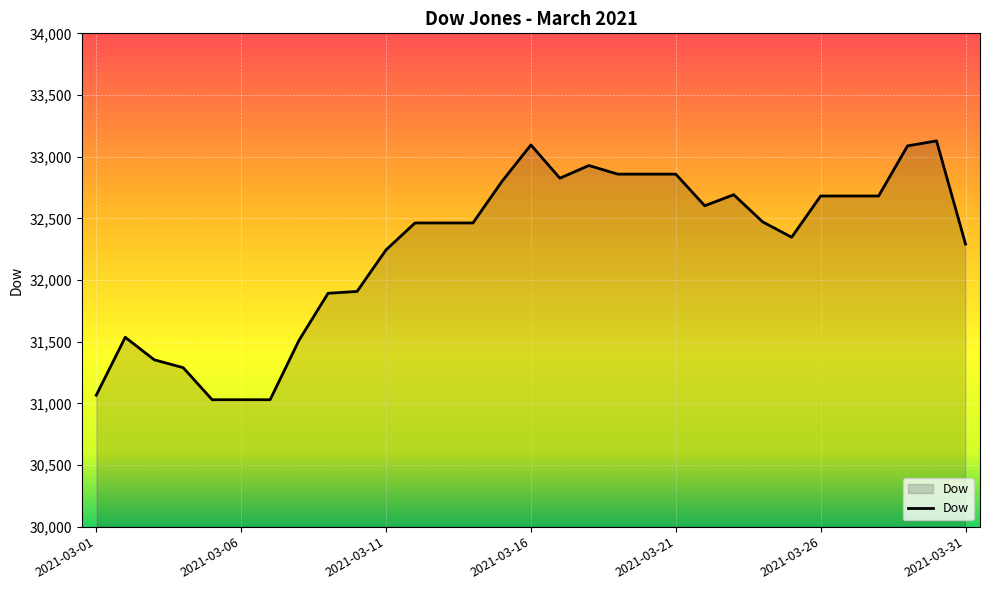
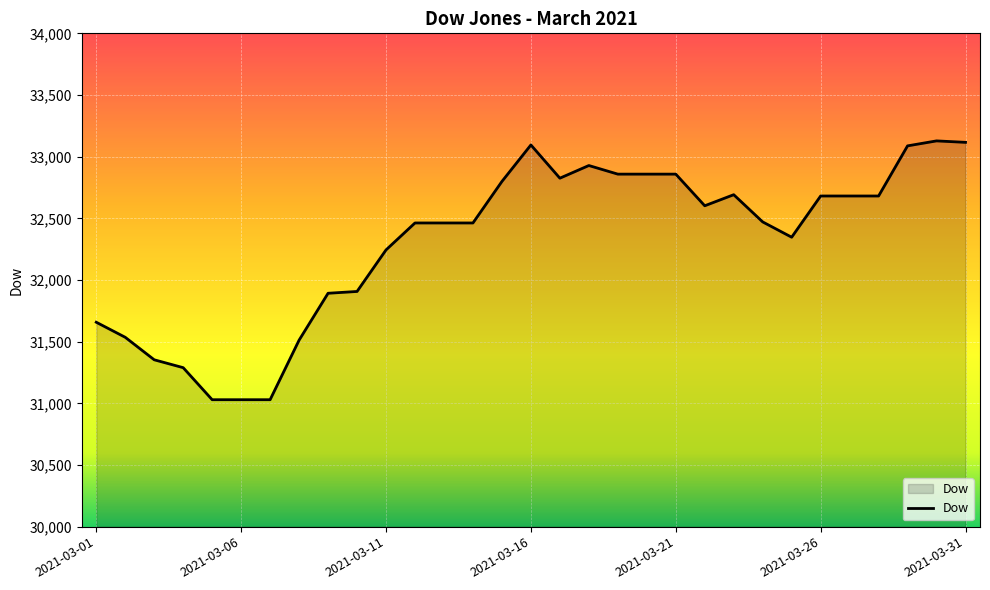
2021-03-01: 31,070 -> 31,660
2021-03-31: 32,290 -> 33,120
